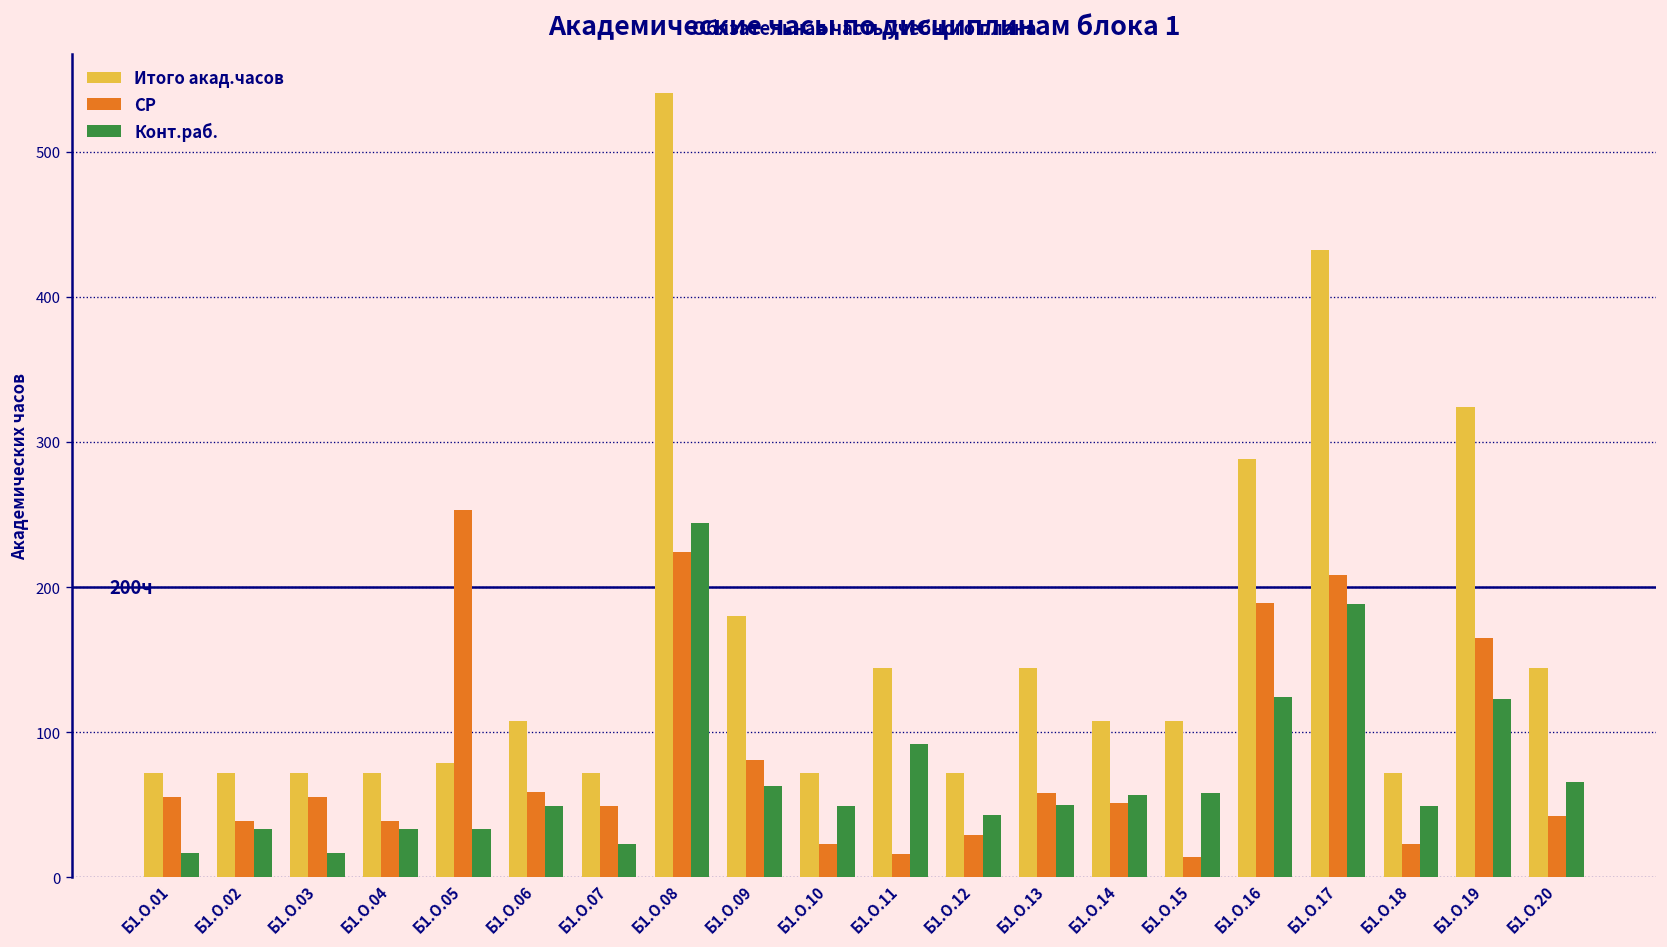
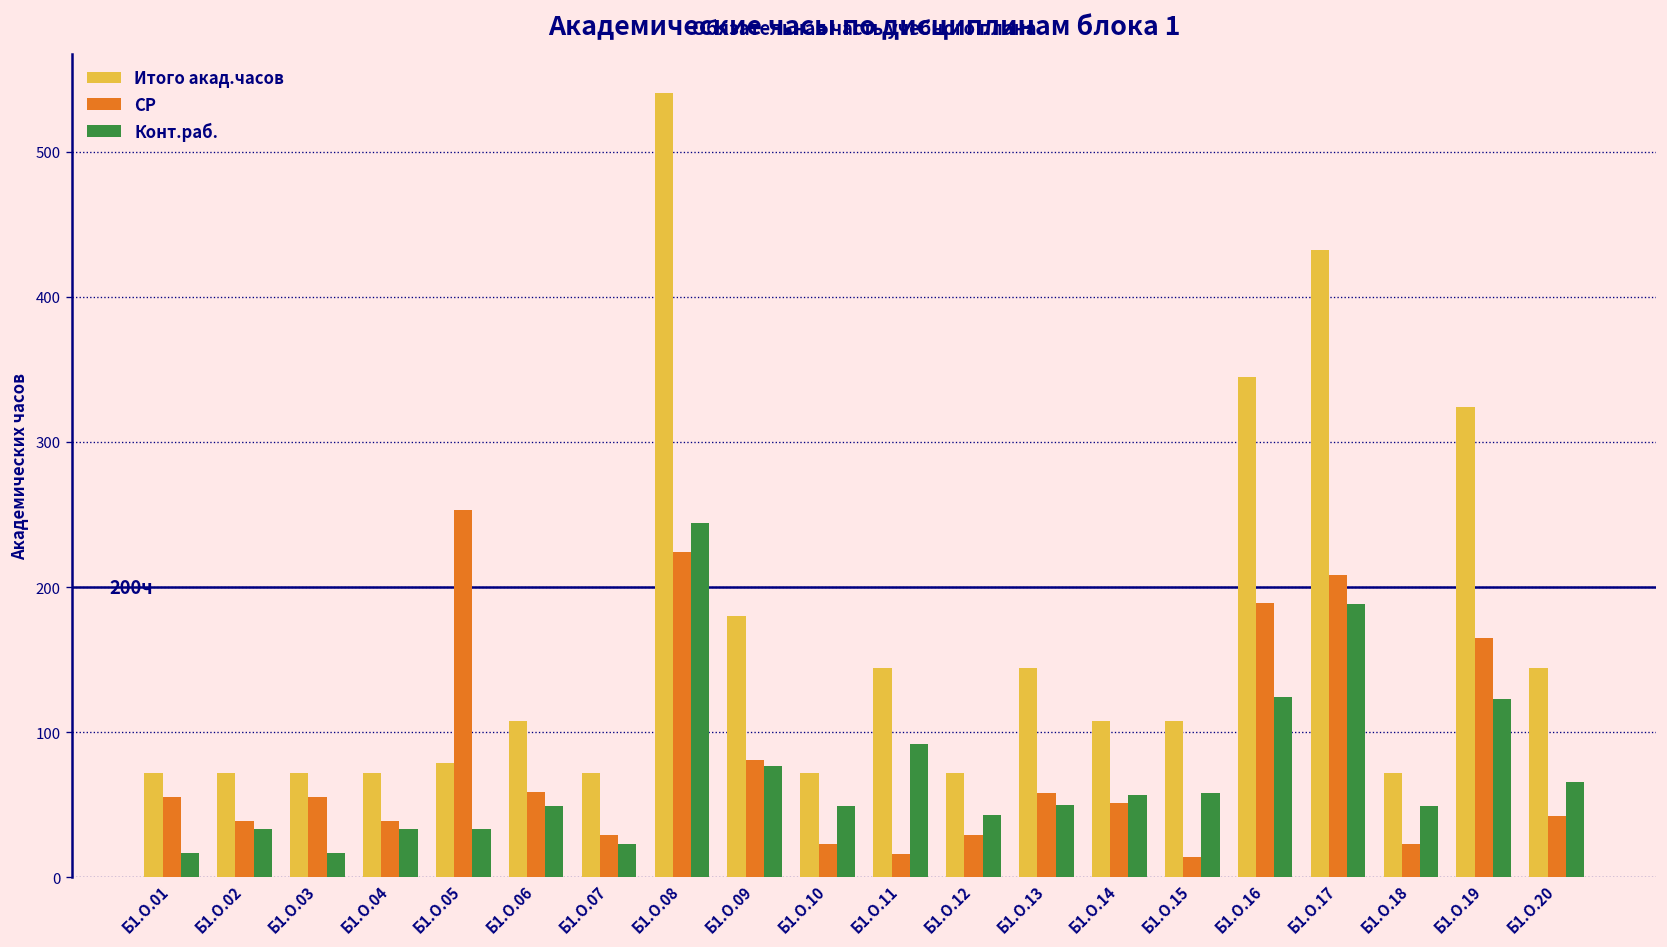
СР, Б1.О.07: 49 -> 29
Конт.раб., Б1.О.09: 63 -> 77
Итого акад.часов, Б1.О.16: 288 -> 345
